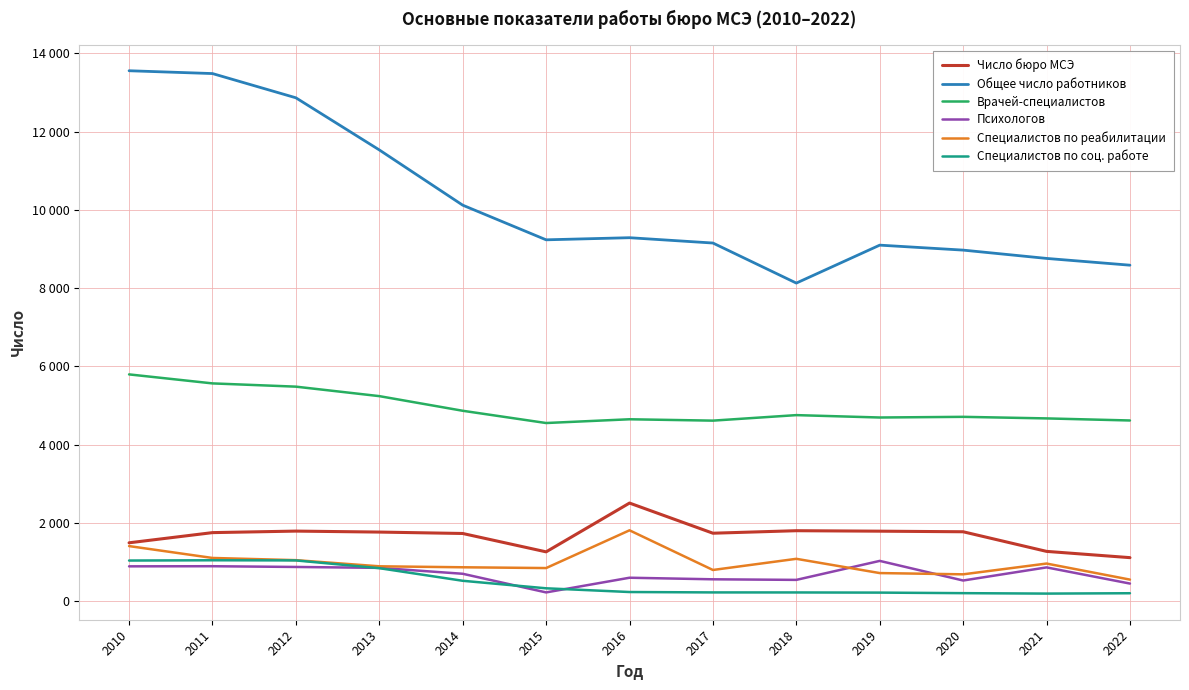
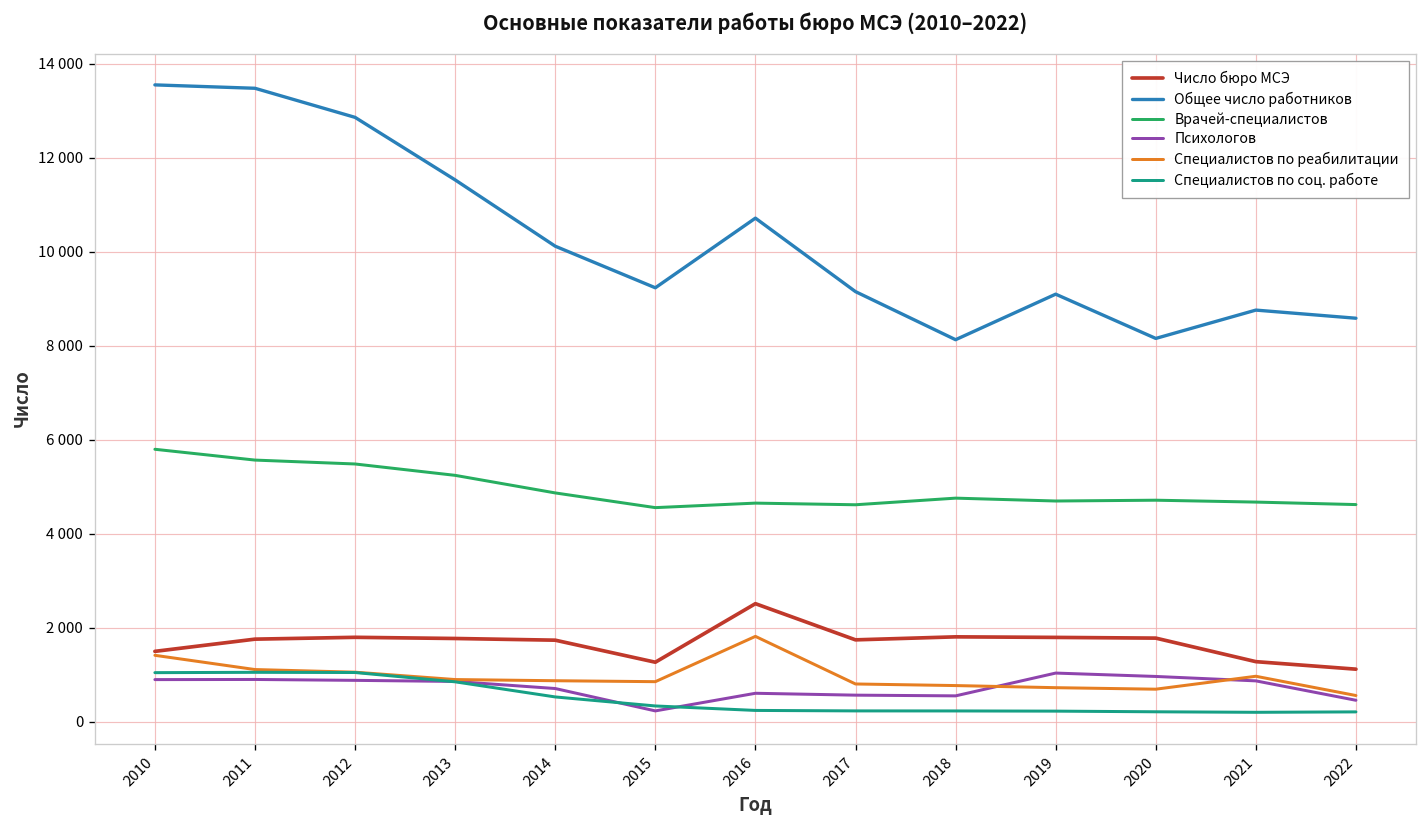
Общее число работников, 2016: 9300 -> 10700
Специалистов по реабилитации, 2018: 1100 -> 800
Общее число работников, 2020: 9000 -> 8200
Психологов, 2020: 500 -> 1000
